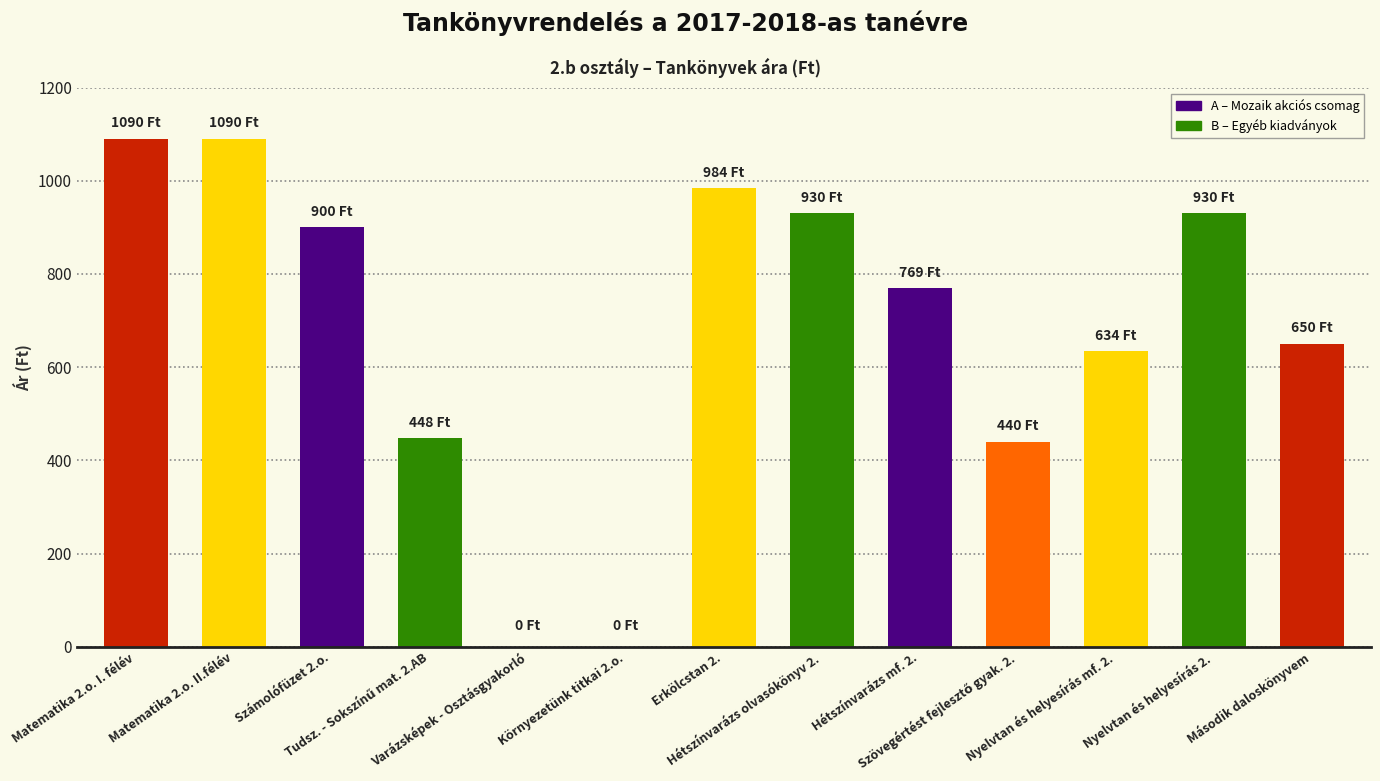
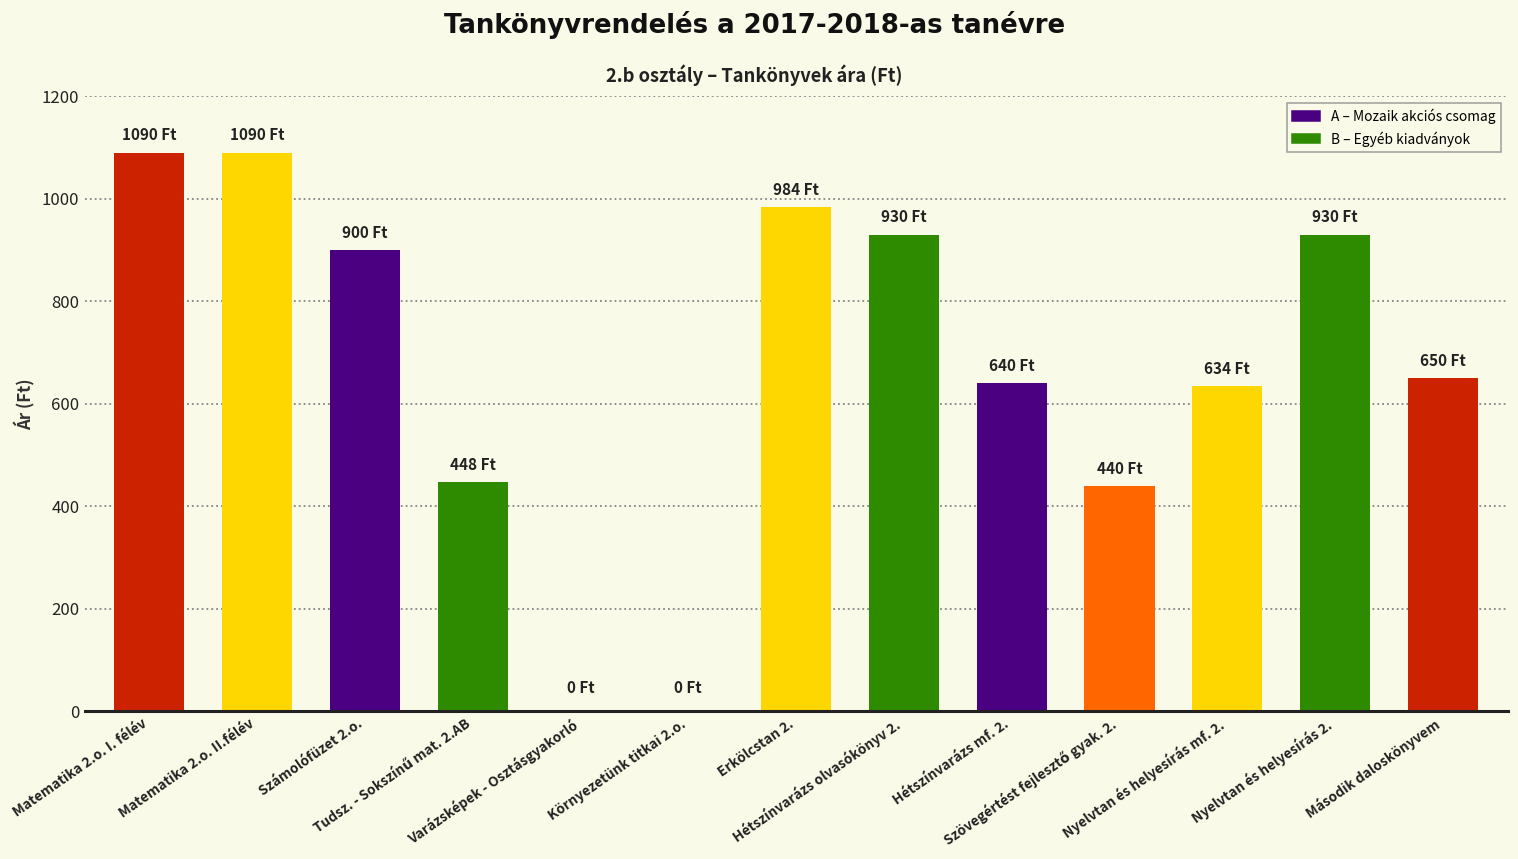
Hétszínvarázs mf. 2.: 769 -> 640
